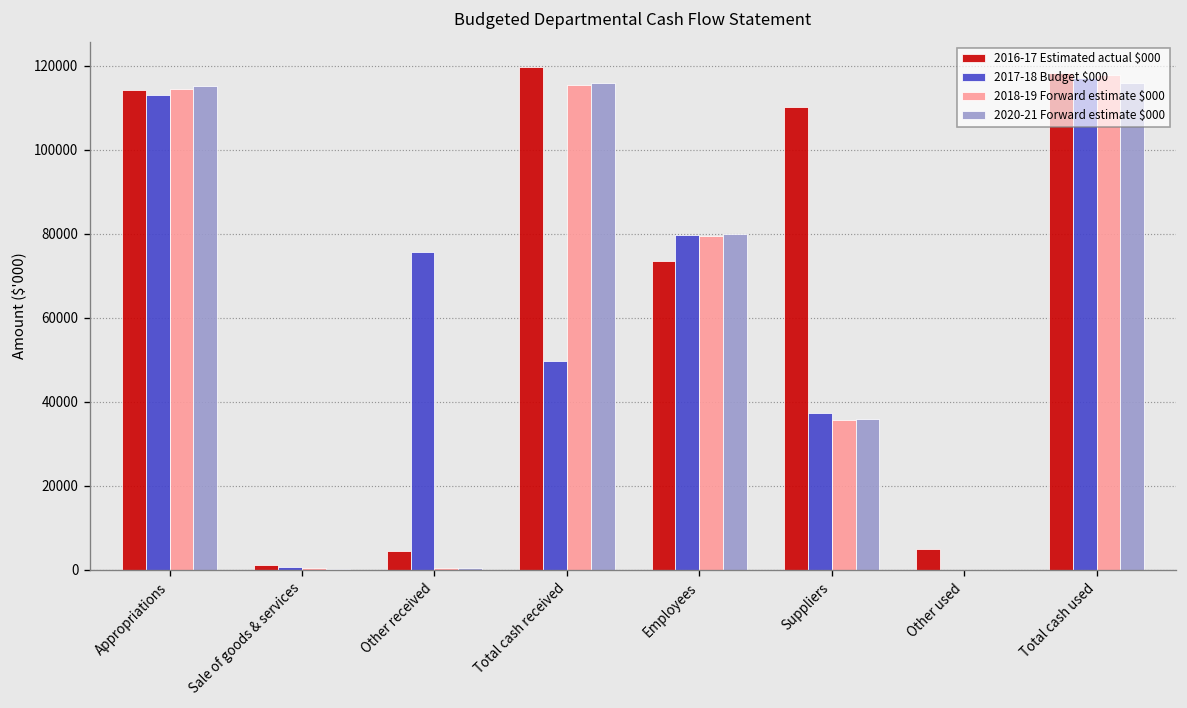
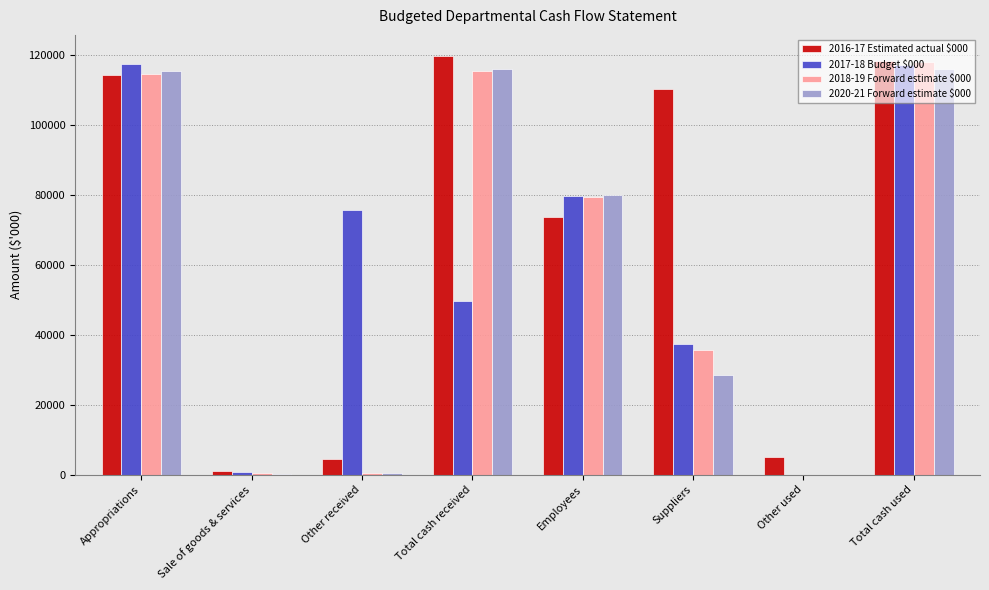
2017-18 Budget $000, Appropriations: 113000 -> 117000
2020-21 Forward estimate $000, Suppliers: 36000 -> 28000
